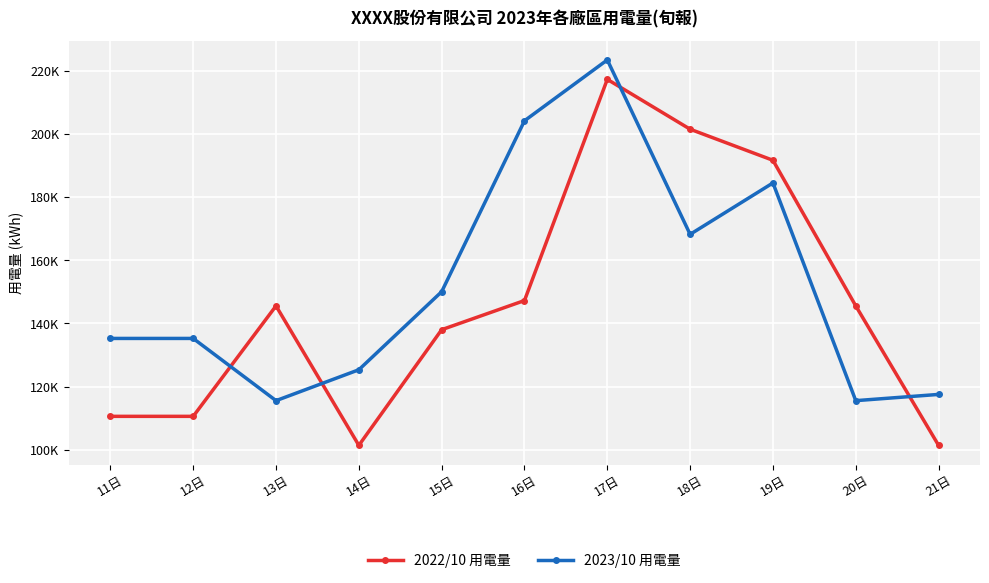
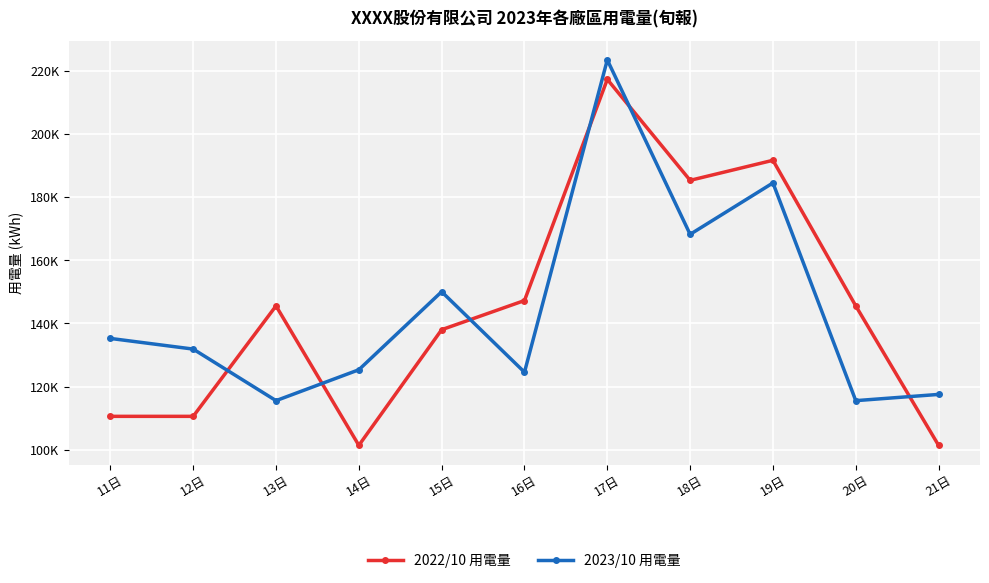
2023/10 用電量, 12日: 135000 -> 132000
2023/10 用電量, 16日: 204000 -> 125000
2022/10 用電量, 18日: 202000 -> 185000
